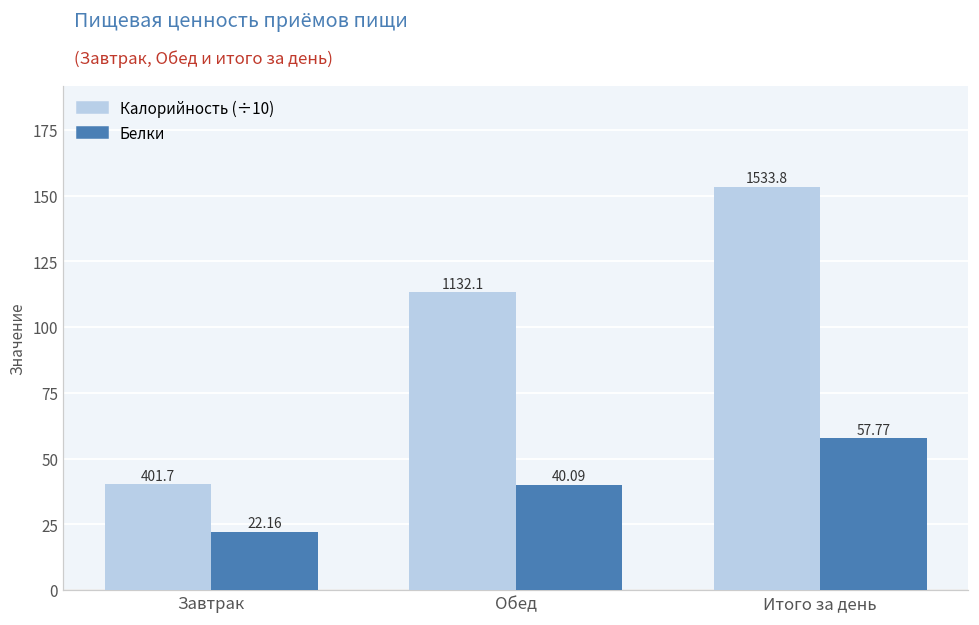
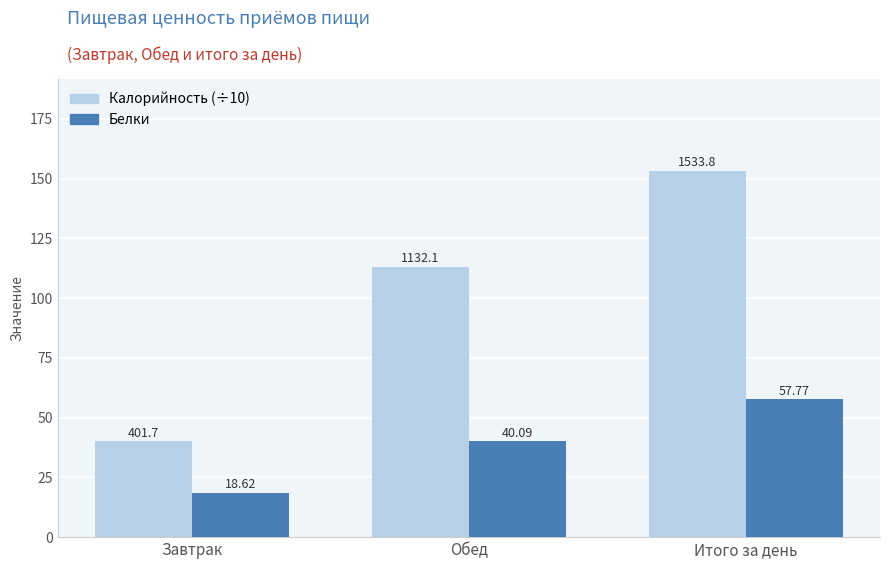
Белки, Завтрак: 22.16 -> 18.62
